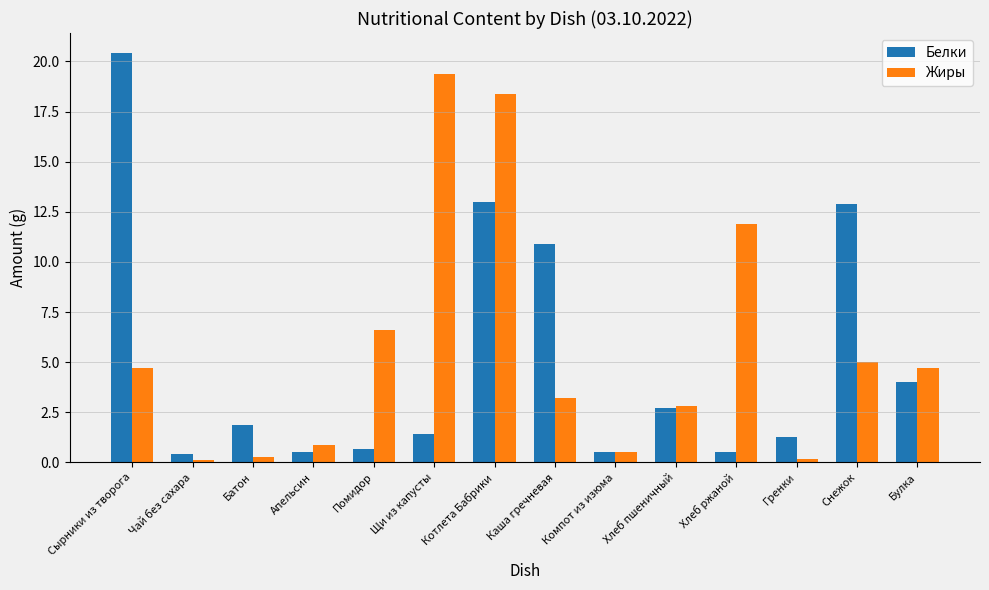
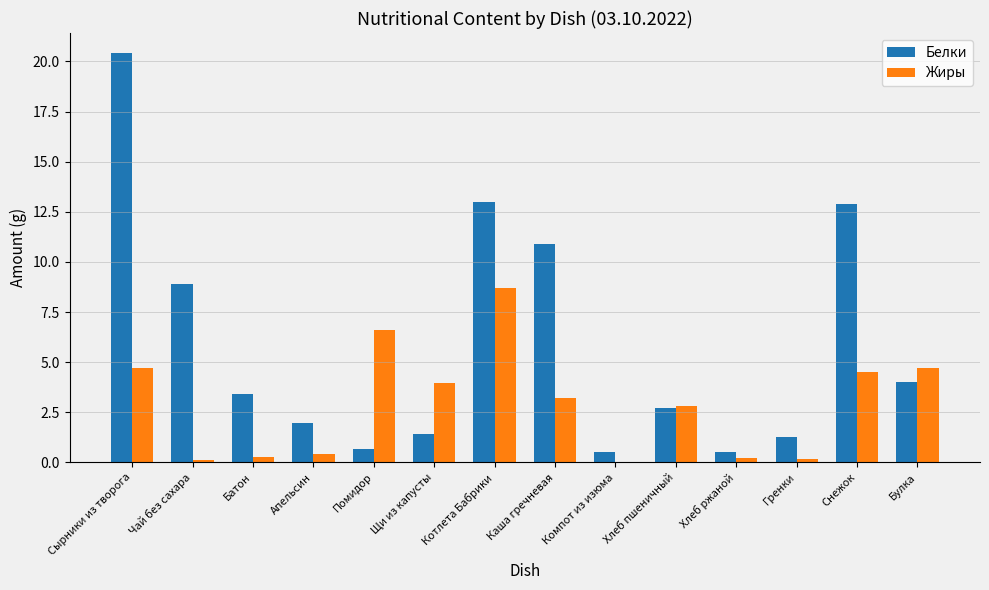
Белки, Чай без сахара: 0.4 -> 8.9
Белки, Батон: 1.9 -> 3.4
Белки, Апельсин: 0.5 -> 2.0
Жиры, Апельсин: 0.9 -> 0.4
Жиры, Щи из капусты: 19.4 -> 4.0
Жиры, Котлета Бабрики: 18.4 -> 8.7
Жиры, Компот из изюма: 0.5 -> 0.0
Жиры, Хлеб ржаной: 11.9 -> 0.2
Жиры, Снежок: 5.0 -> 4.5
